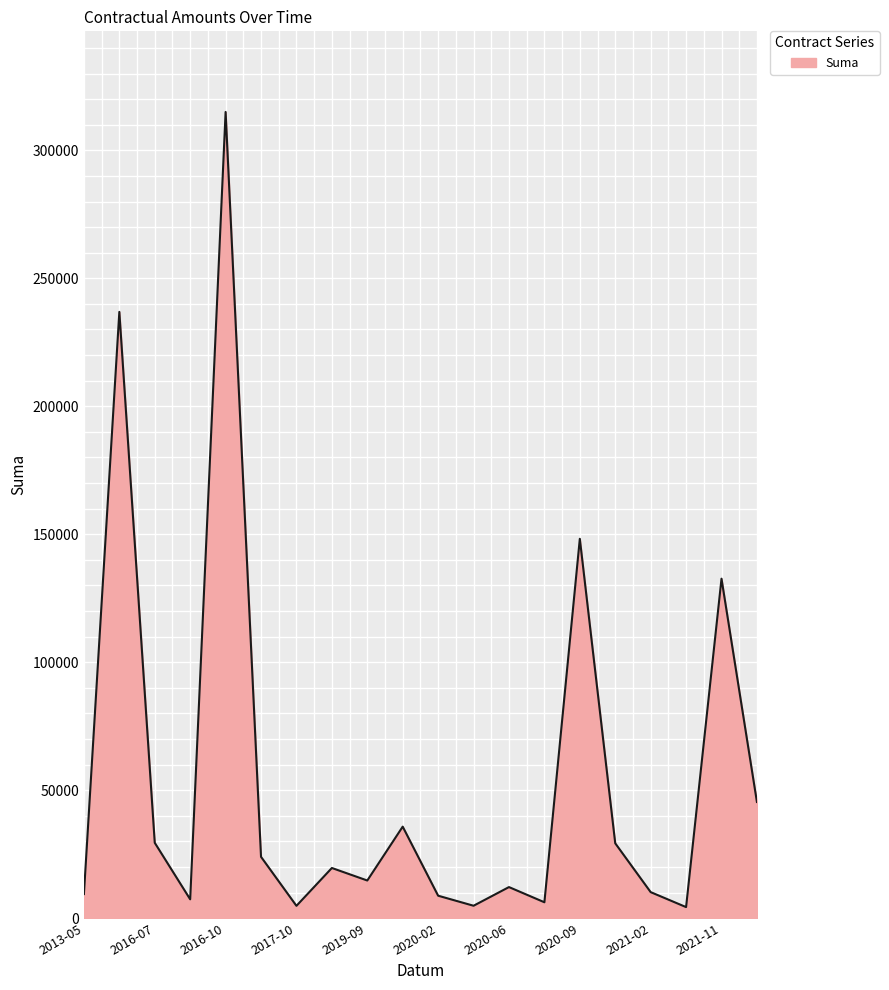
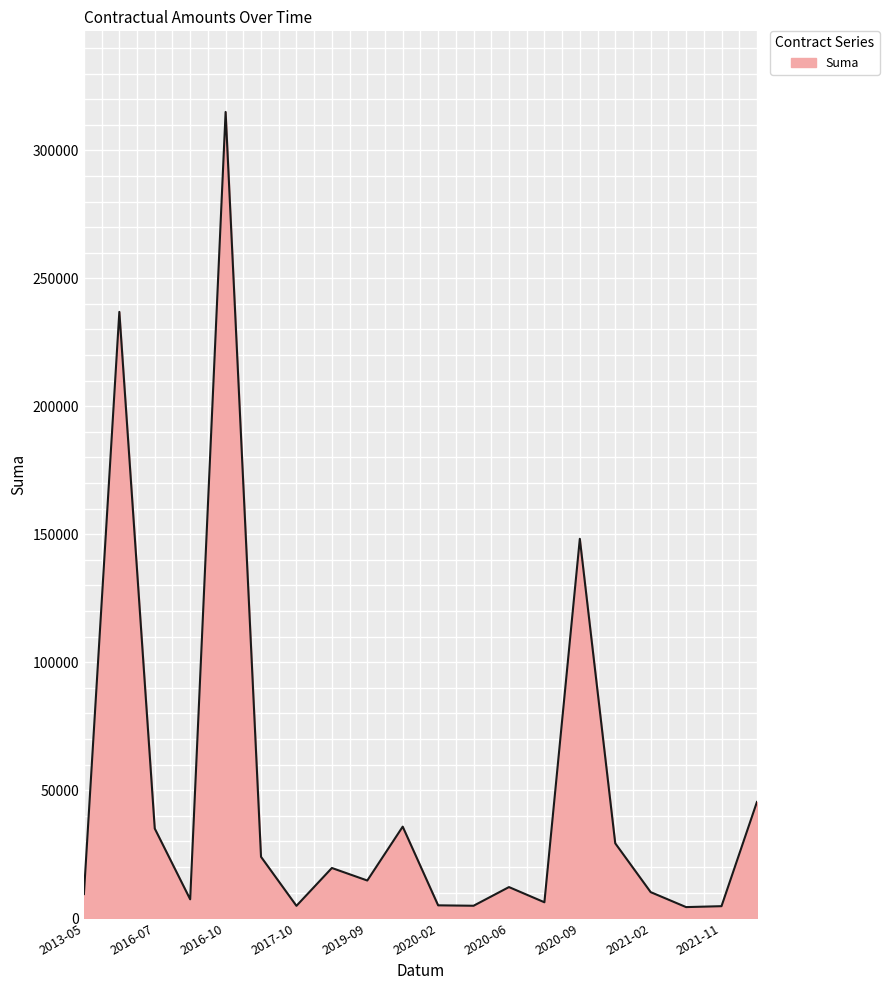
2016-07: 29000 -> 35000
2020-02: 9000 -> 5000
2021-11: 133000 -> 5000
